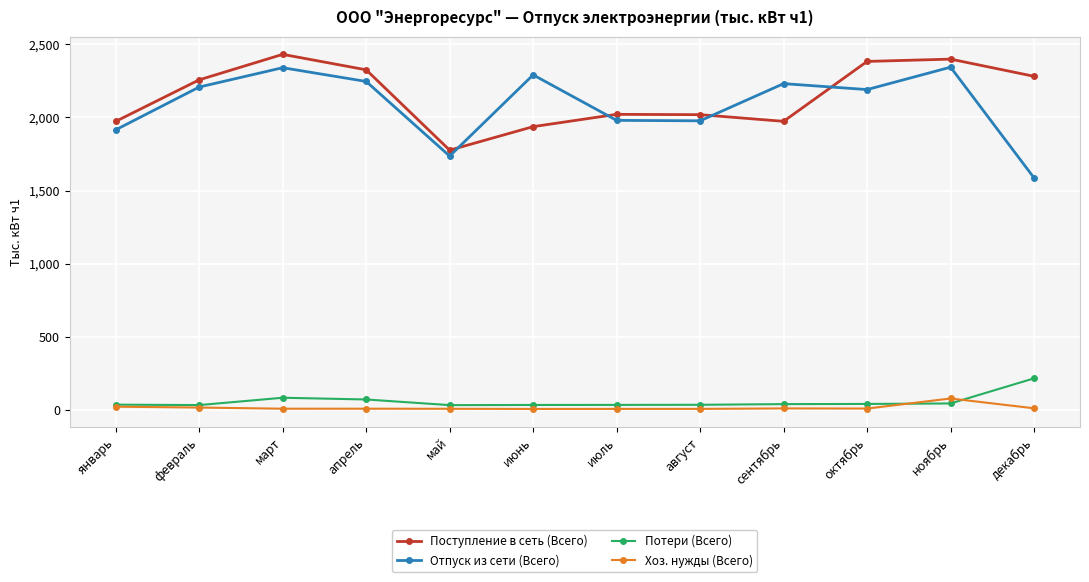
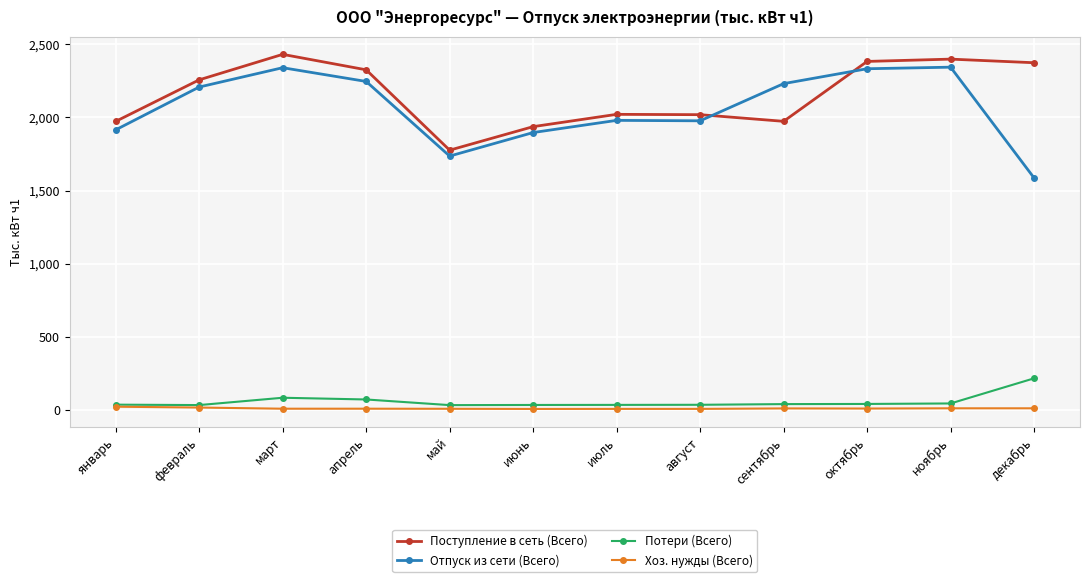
Отпуск из сети (Всего), июнь: 2,290 -> 1,900
Отпуск из сети (Всего), октябрь: 2,190 -> 2,330
Хоз. нужды (Всего), ноябрь: 80 -> 10
Поступление в сеть (Всего), декабрь: 2,280 -> 2,370
